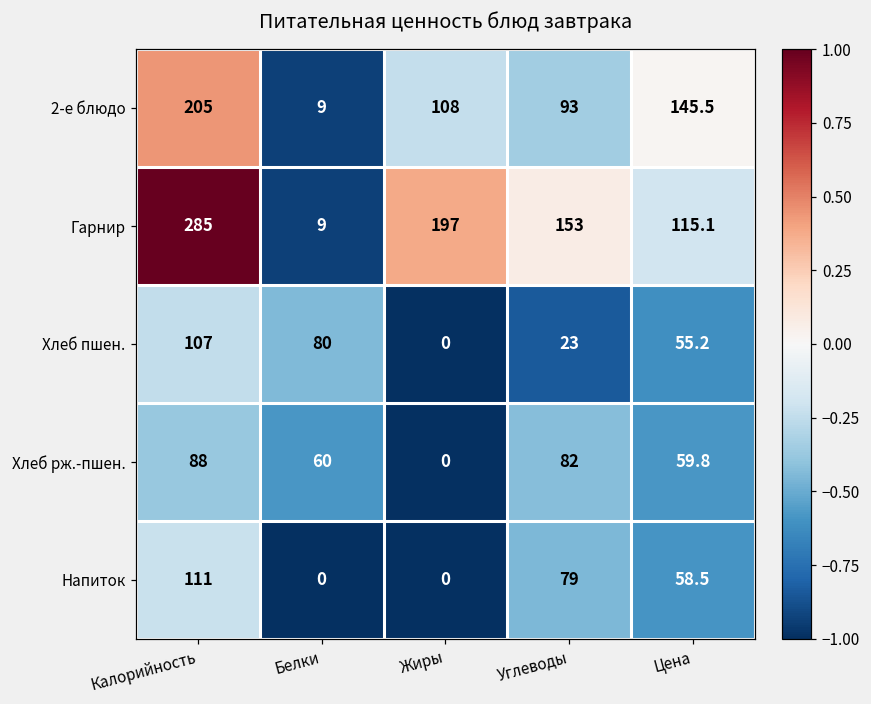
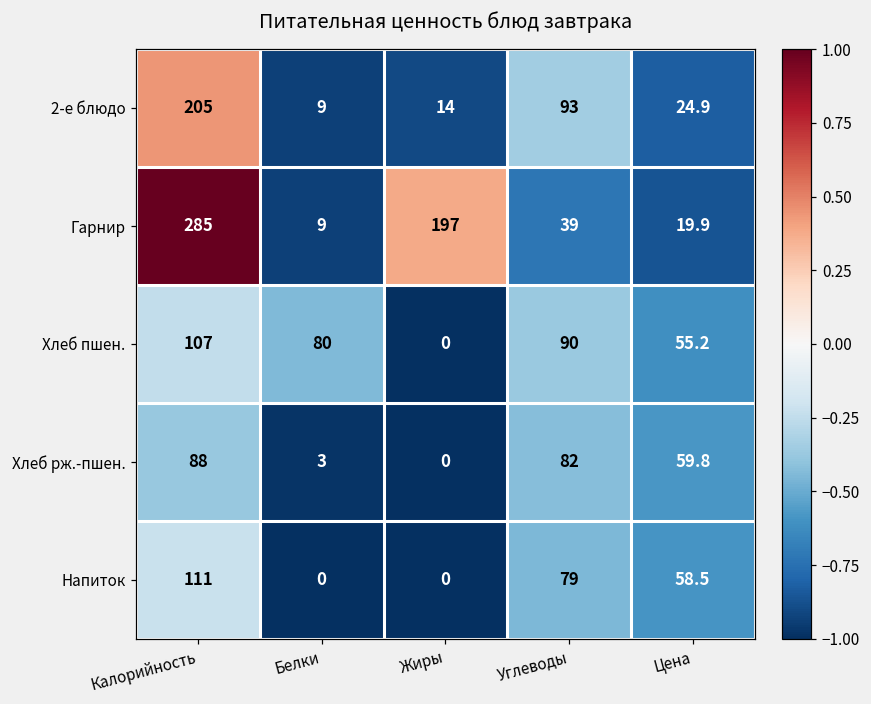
2-е блюдо, Жиры: 108 -> 14
2-е блюдо, Цена: 145.5 -> 24.9
Гарнир, Углеводы: 153 -> 39
Гарнир, Цена: 115.1 -> 19.9
Хлеб пшен., Углеводы: 23 -> 90
Хлеб рж.-пшен., Белки: 60 -> 3
